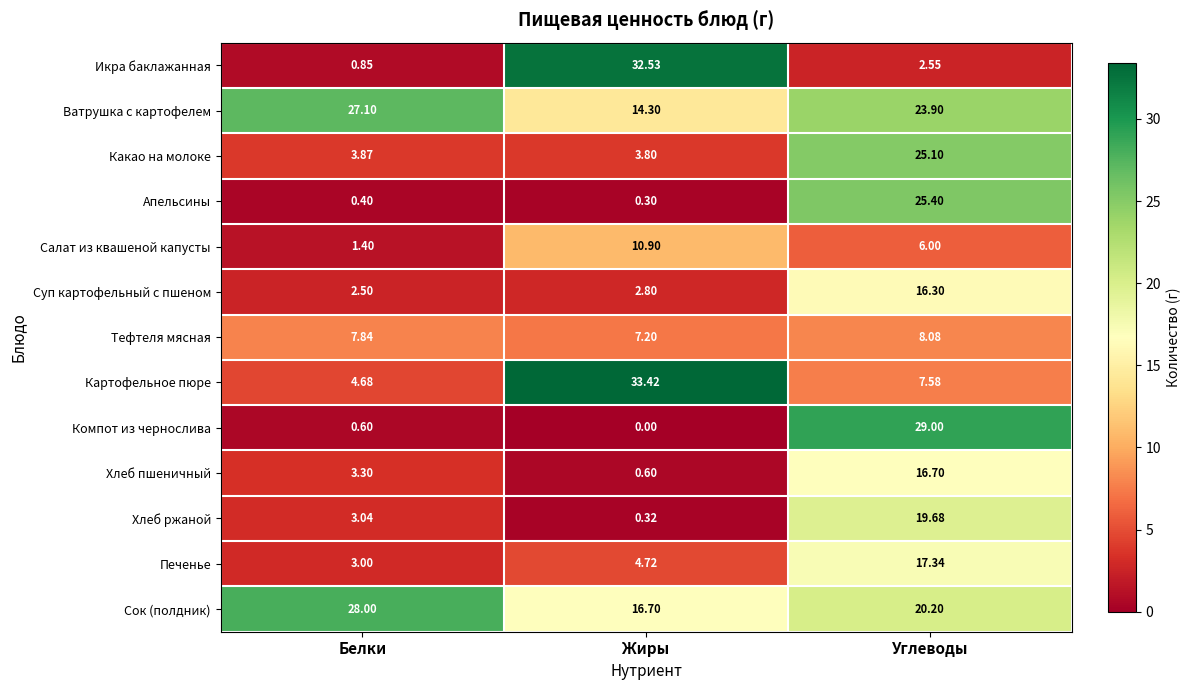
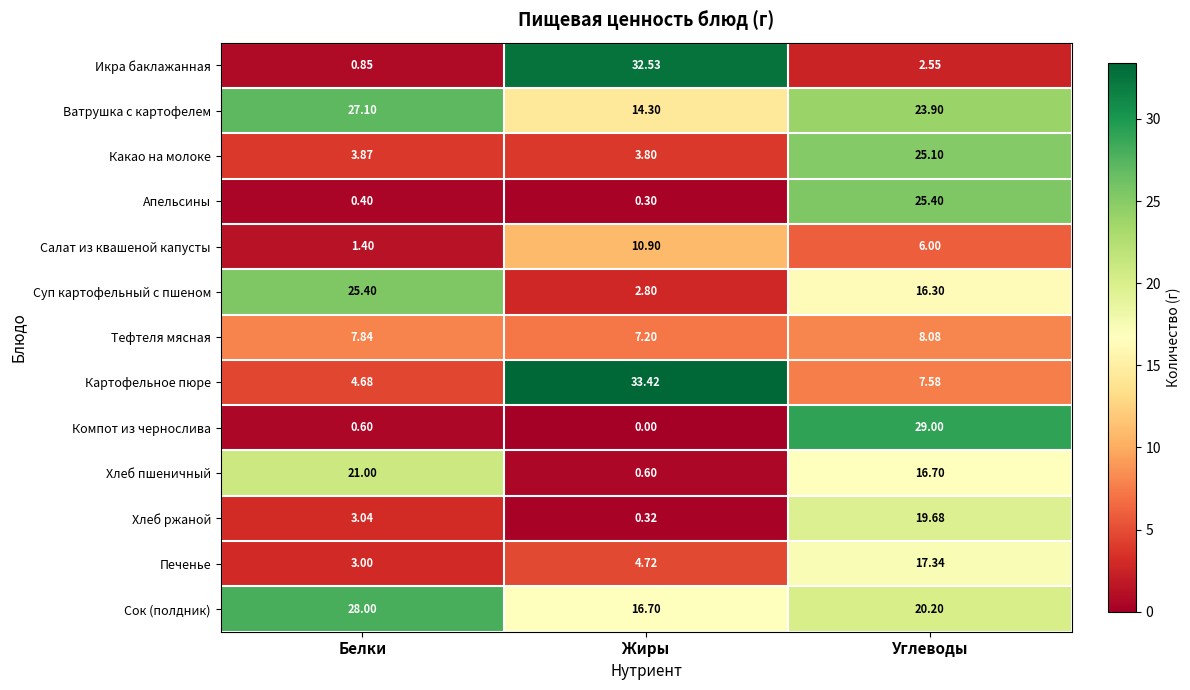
Суп картофельный с пшеном, Белки: 2.50 -> 25.40
Хлеб пшеничный, Белки: 3.30 -> 21.00
